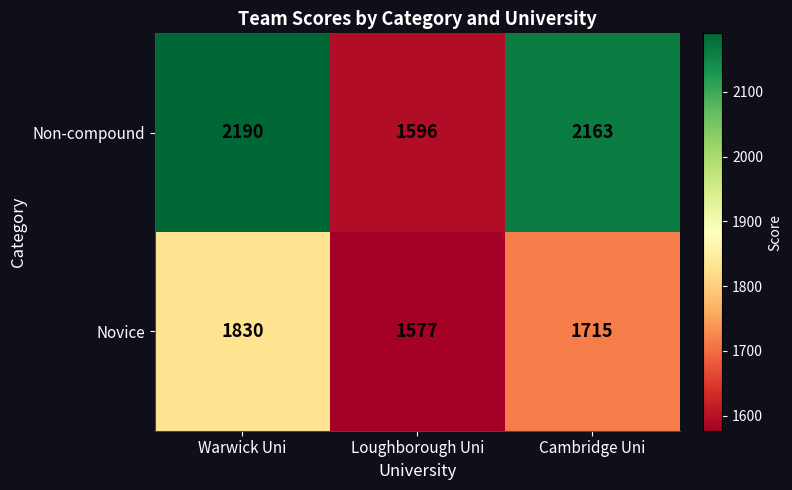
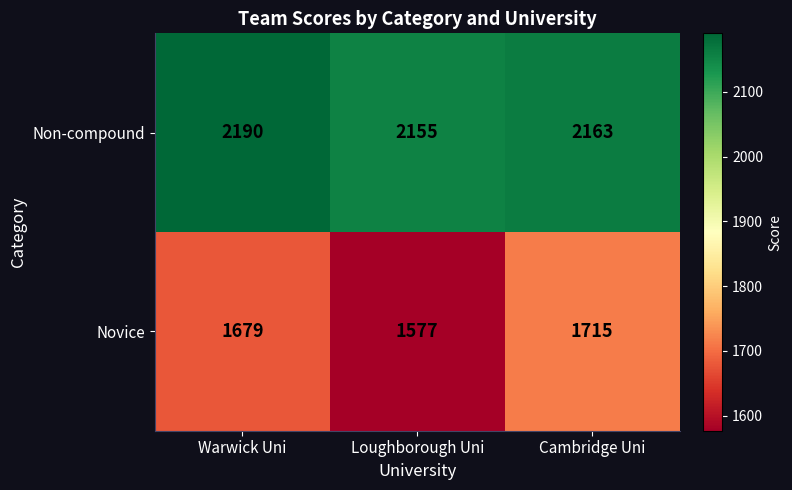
Non-compound, Loughborough Uni: 1596 -> 2155
Novice, Warwick Uni: 1830 -> 1679
